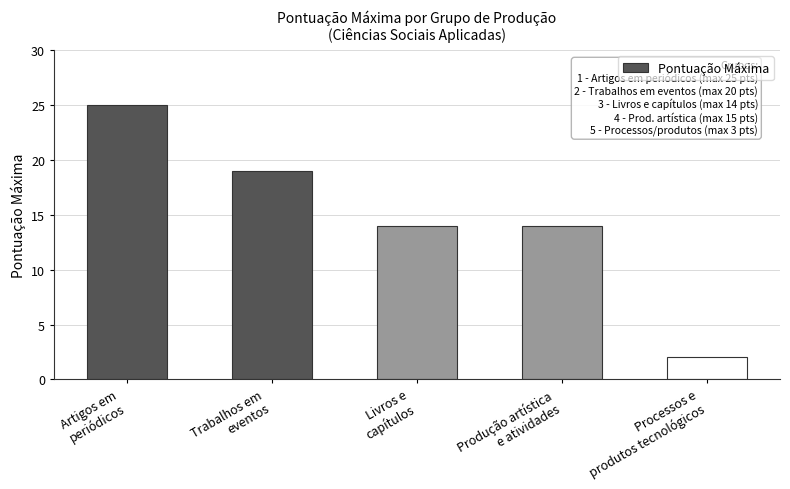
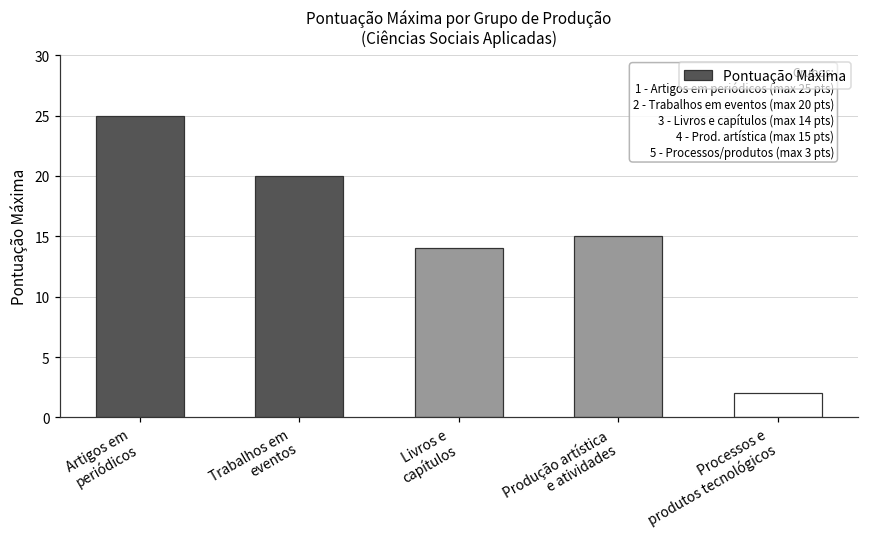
Trabalhos em eventos: 19 -> 20
Produção artística e atividades: 14 -> 15
